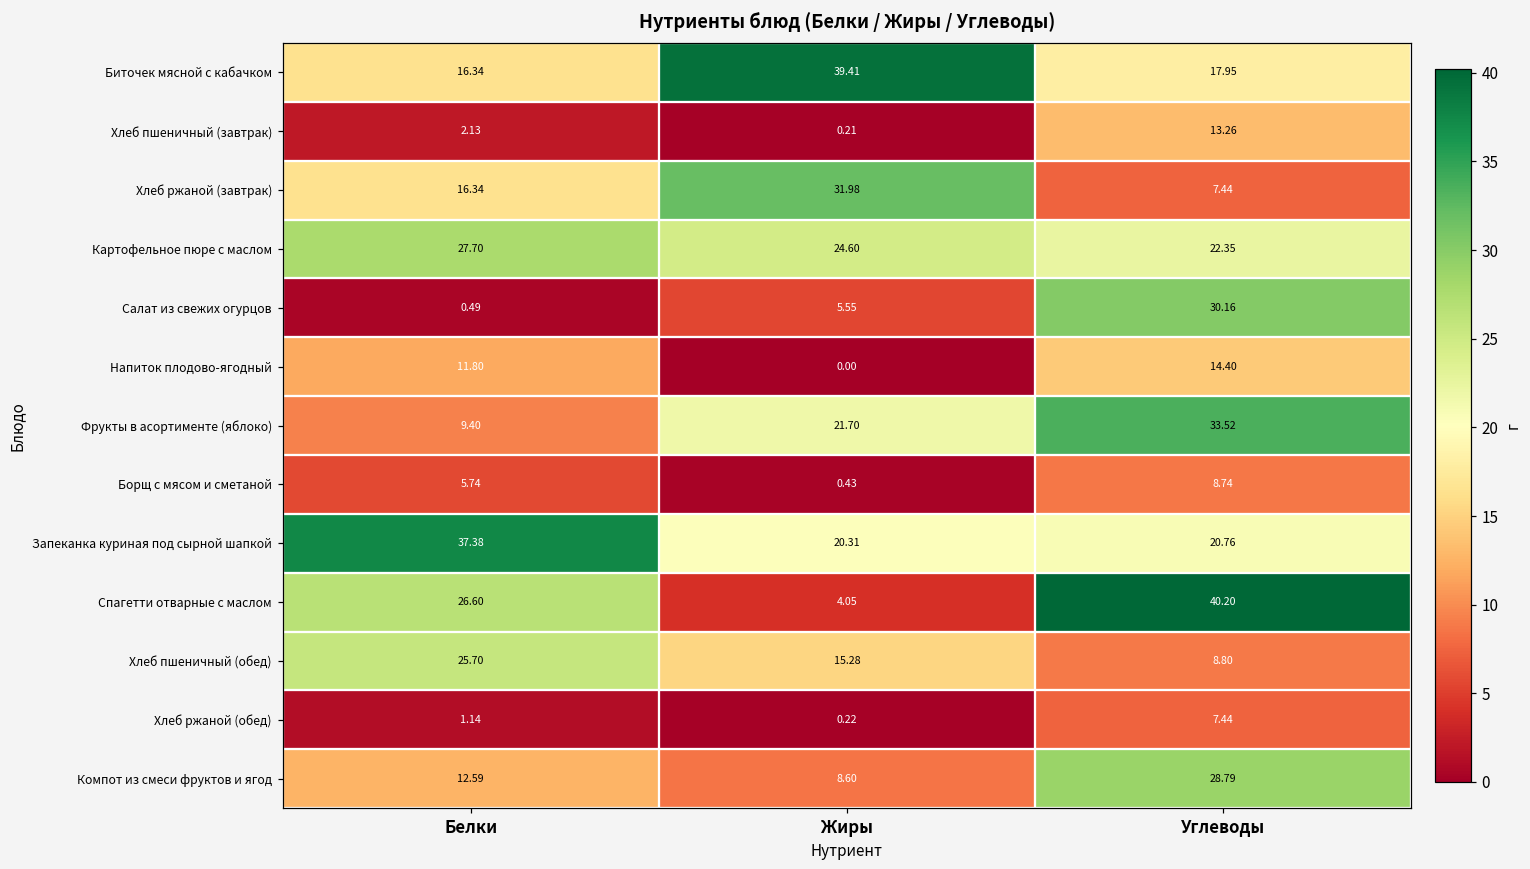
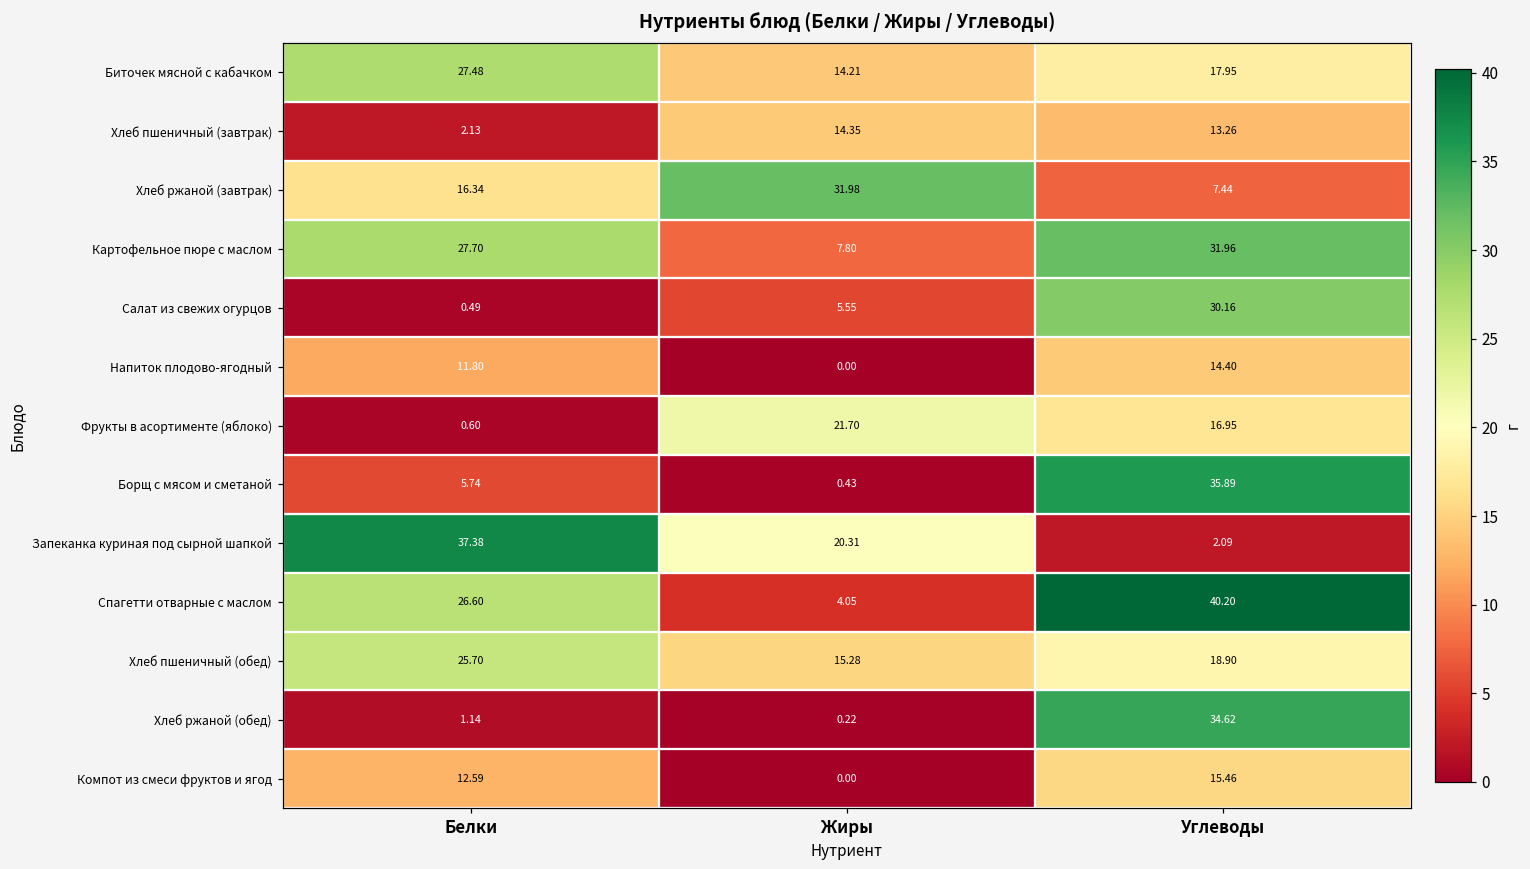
Биточек мясной с кабачком, Белки: 16.34 -> 27.48
Биточек мясной с кабачком, Жиры: 39.41 -> 14.21
Хлеб пшеничный (завтрак), Жиры: 0.21 -> 14.35
Картофельное пюре с маслом, Жиры: 24.60 -> 7.80
Картофельное пюре с маслом, Углеводы: 22.35 -> 31.96
Фрукты в асортименте (яблоко), Белки: 9.40 -> 0.60
Фрукты в асортименте (яблоко), Углеводы: 33.52 -> 16.95
Борщ с мясом и сметаной, Углеводы: 8.74 -> 35.89
Запеканка куриная под сырной шапкой, Углеводы: 20.76 -> 2.09
Хлеб пшеничный (обед), Углеводы: 8.80 -> 18.90
Хлеб ржаной (обед), Углеводы: 7.44 -> 34.62
Компот из смеси фруктов и ягод, Жиры: 8.60 -> 0.00
Компот из смеси фруктов и ягод, Углеводы: 28.79 -> 15.46
